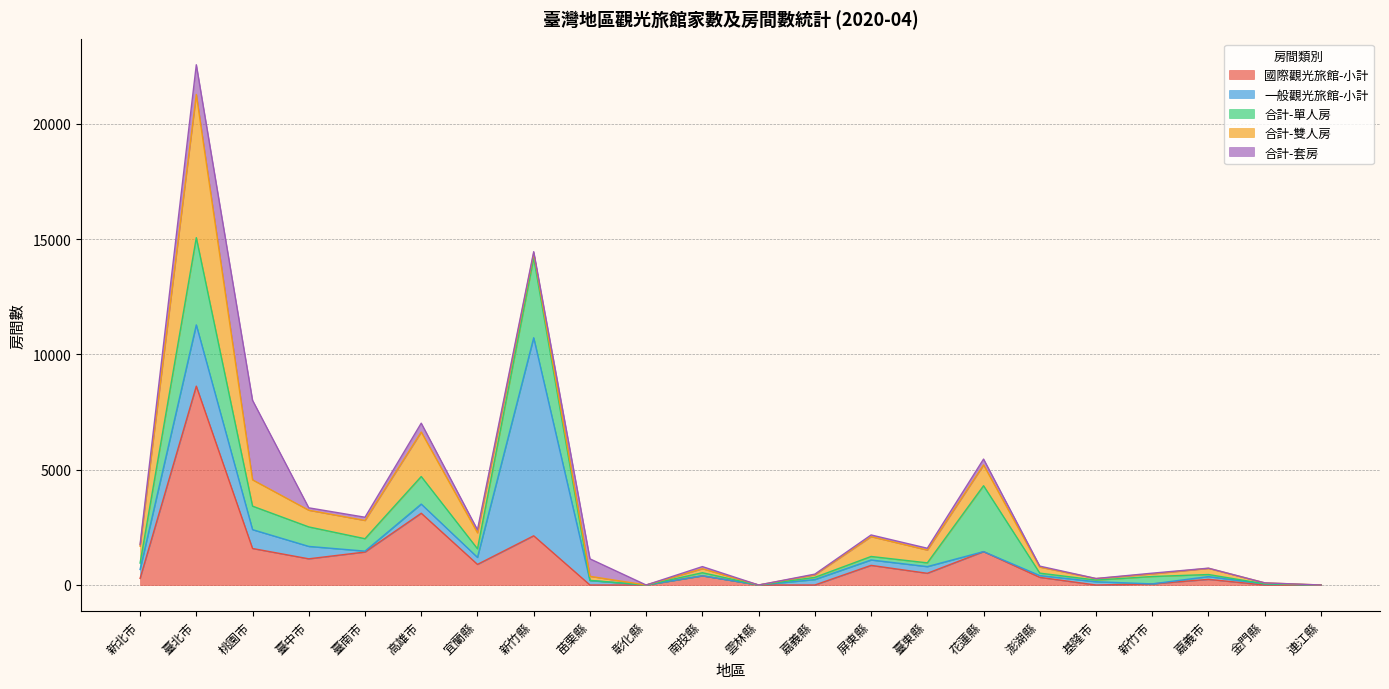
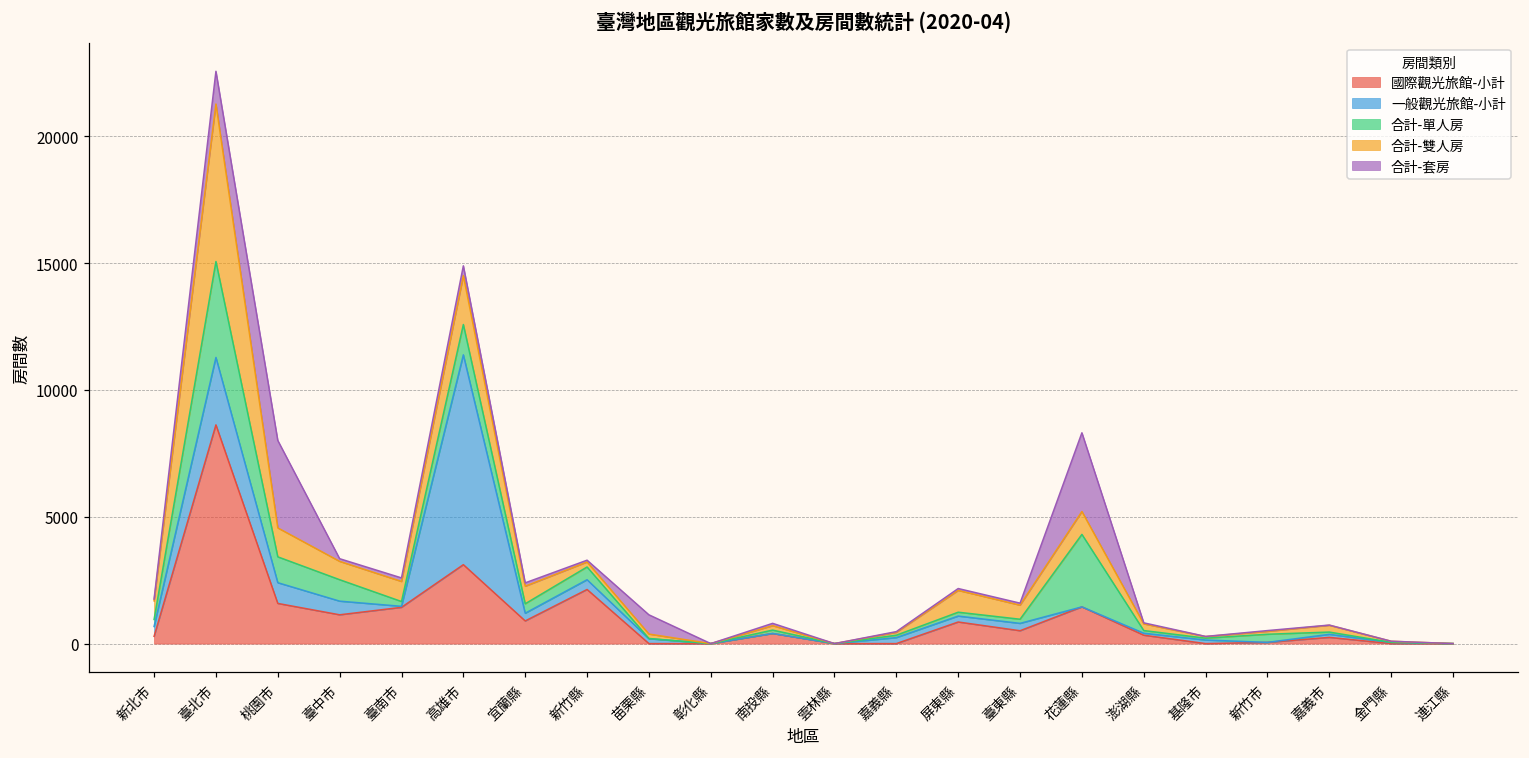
合計-單人房, 臺南市: 500 -> 200
一般觀光旅館-小計, 高雄市: 400 -> 8300
一般觀光旅館-小計, 新竹縣: 8600 -> 400
合計-單人房, 新竹縣: 3500 -> 500
合計-套房, 花蓮縣: 300 -> 3100
